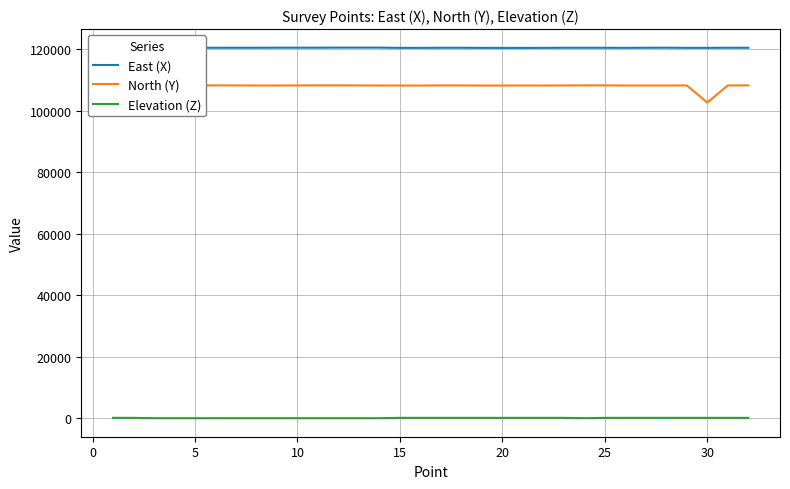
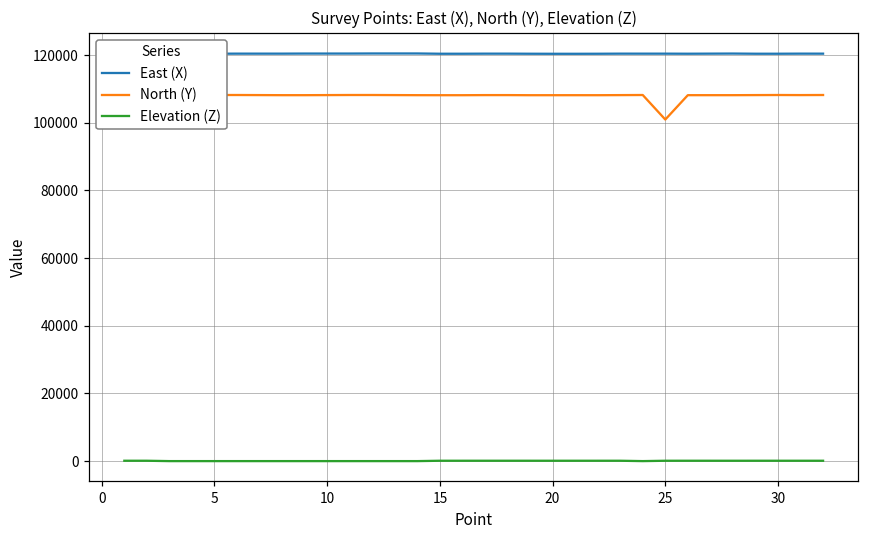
North (Y), 25: 108000 -> 101000
North (Y), 30: 103000 -> 108000
